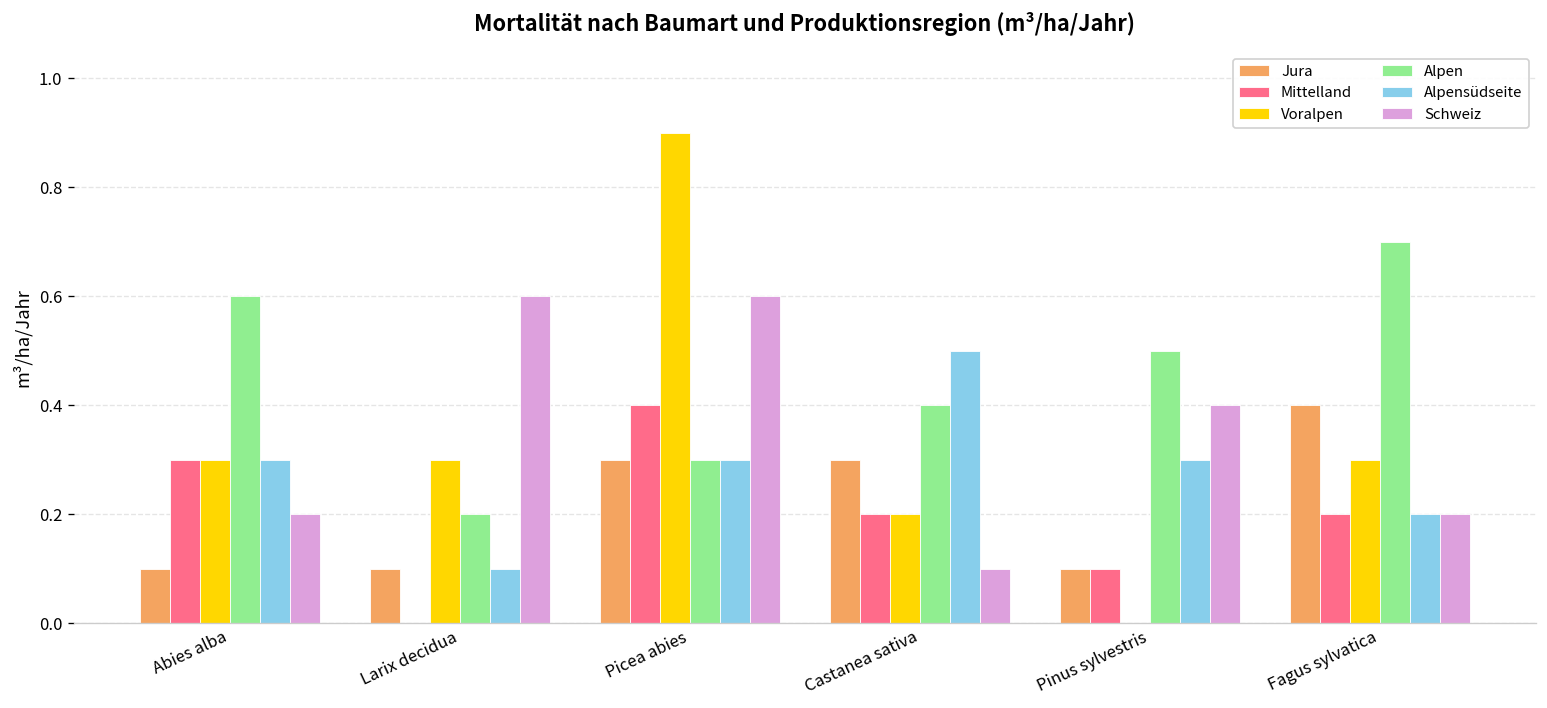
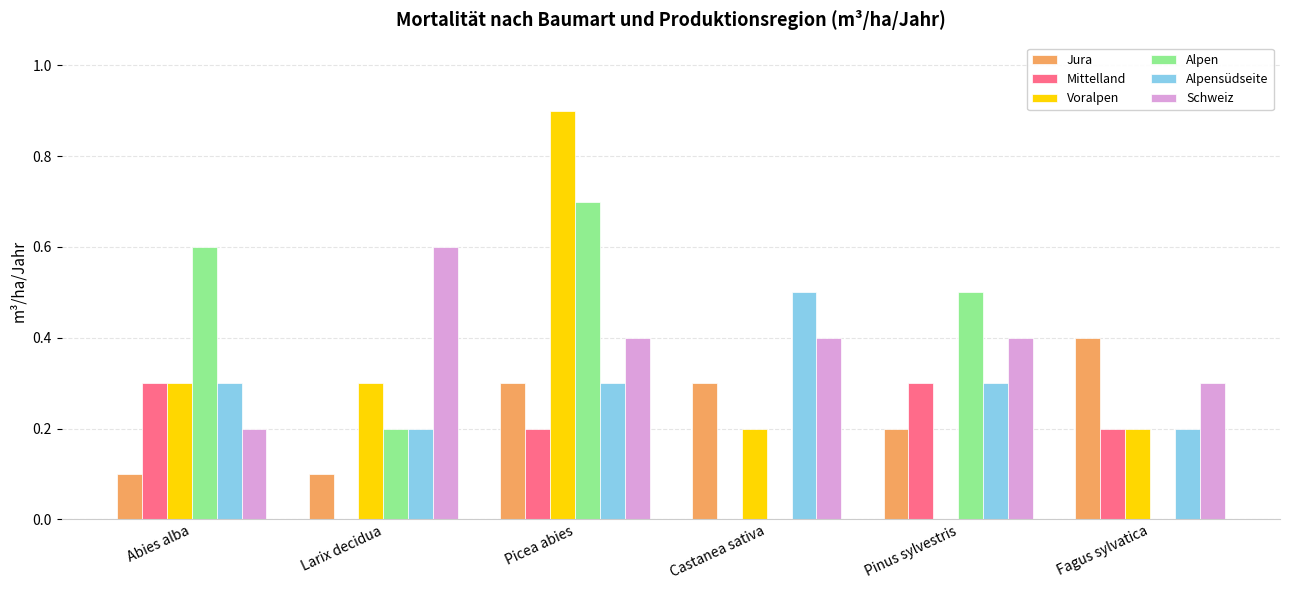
Alpensüdseite, Larix decidua: 0.1 -> 0.2
Mittelland, Picea abies: 0.4 -> 0.2
Alpen, Picea abies: 0.3 -> 0.7
Schweiz, Picea abies: 0.6 -> 0.4
Mittelland, Castanea sativa: 0.2 -> 0.0
Alpen, Castanea sativa: 0.4 -> 0.0
Schweiz, Castanea sativa: 0.1 -> 0.4
Jura, Pinus sylvestris: 0.1 -> 0.2
Mittelland, Pinus sylvestris: 0.1 -> 0.3
Voralpen, Fagus sylvatica: 0.3 -> 0.2
Alpen, Fagus sylvatica: 0.7 -> 0.0
Schweiz, Fagus sylvatica: 0.2 -> 0.3
